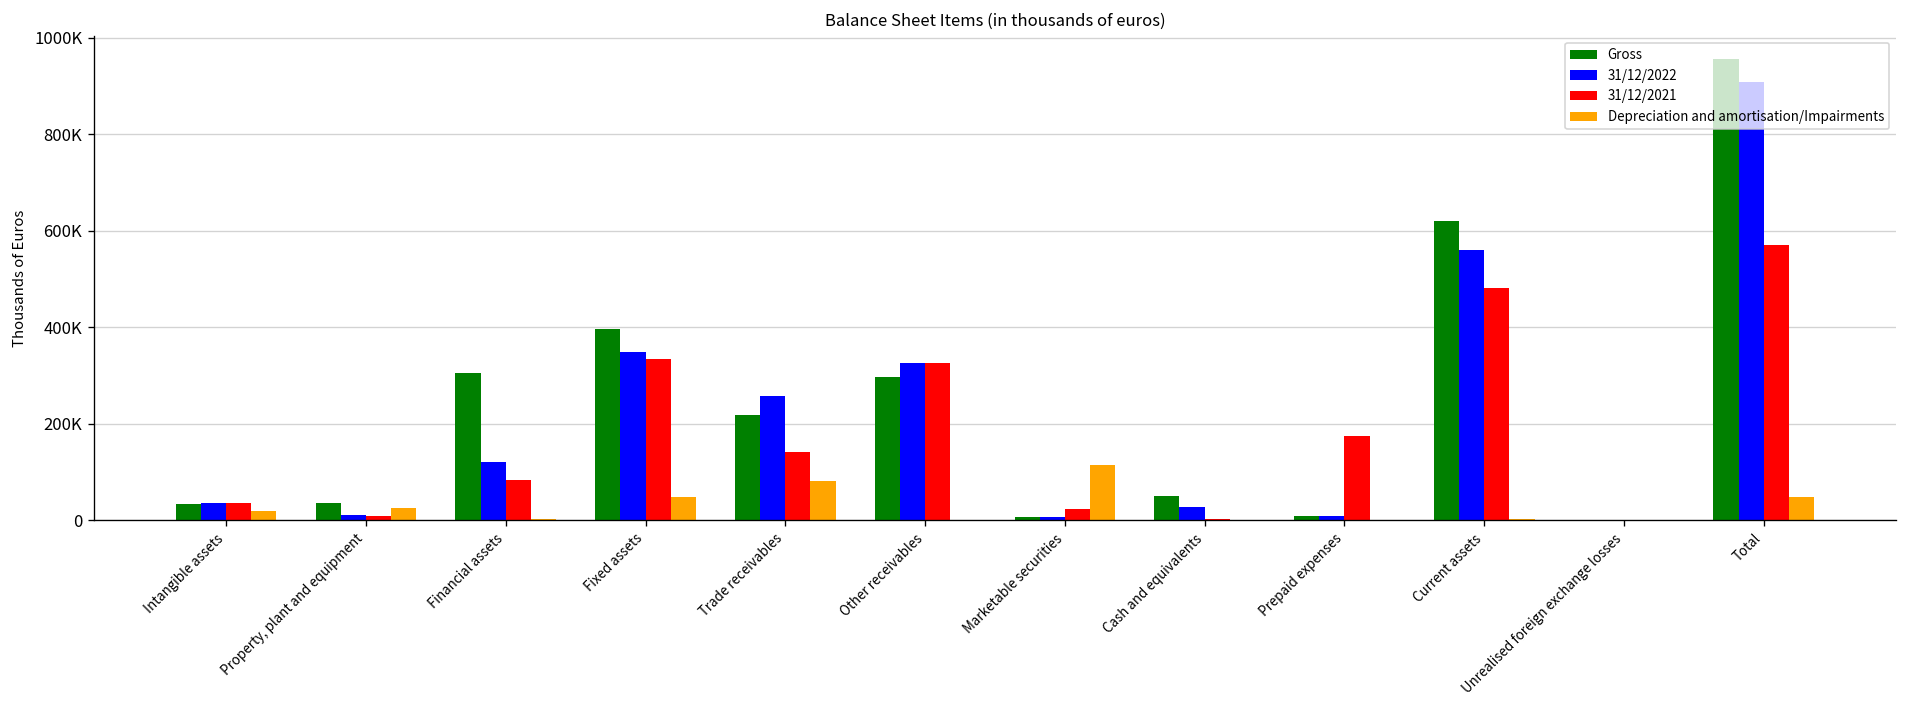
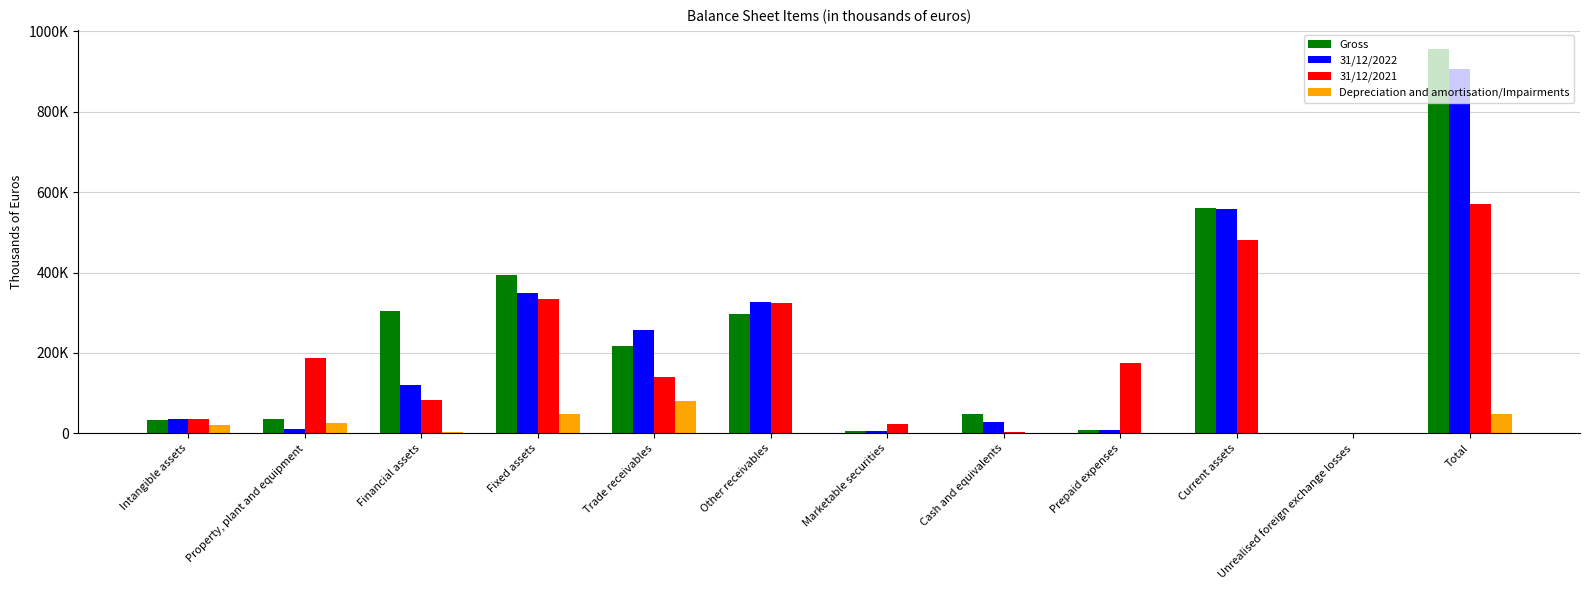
31/12/2021, Property, plant and equipment: 10000 -> 190000
Depreciation and amortisation/Impairments, Marketable securities: 110000 -> 0
Gross, Current assets: 620000 -> 560000
